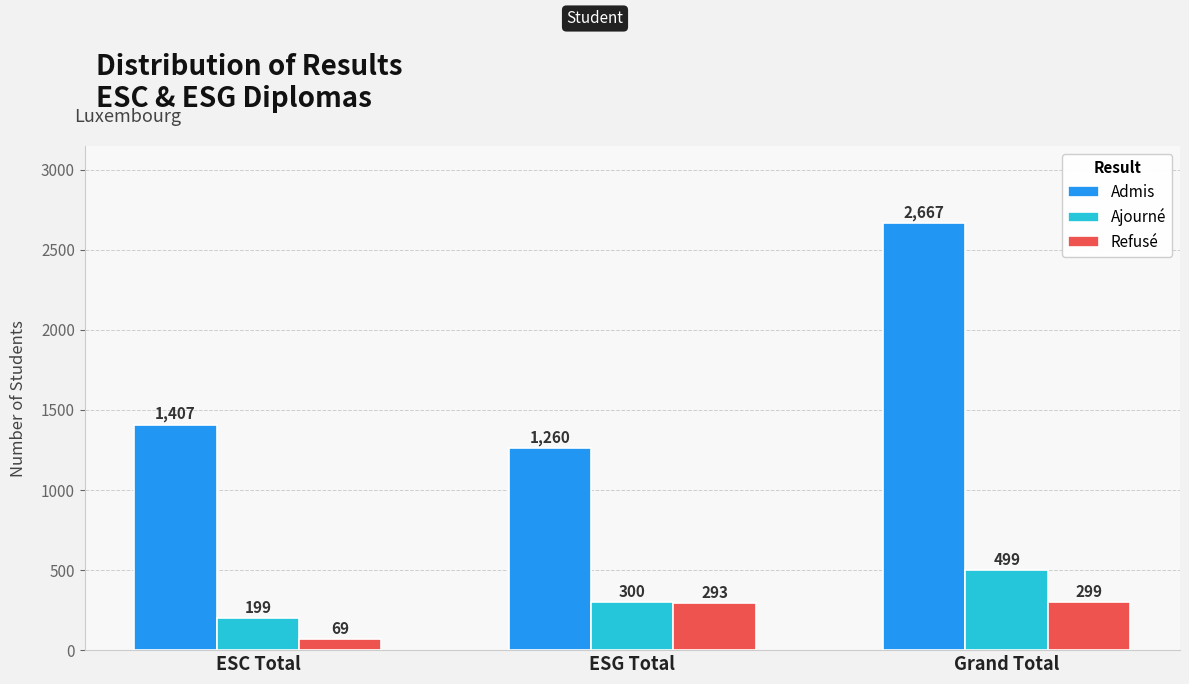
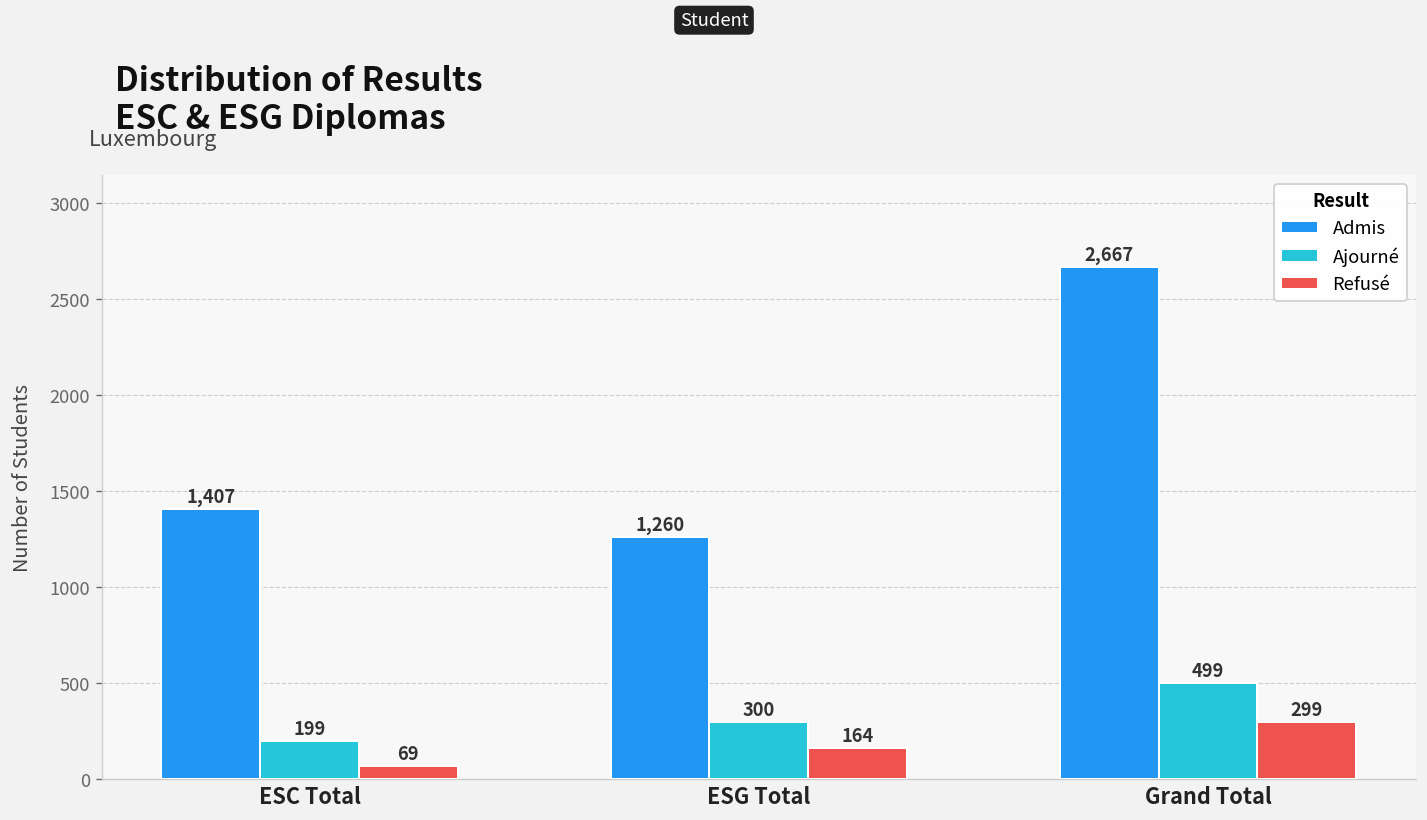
Refusé, ESG Total: 293 -> 164
